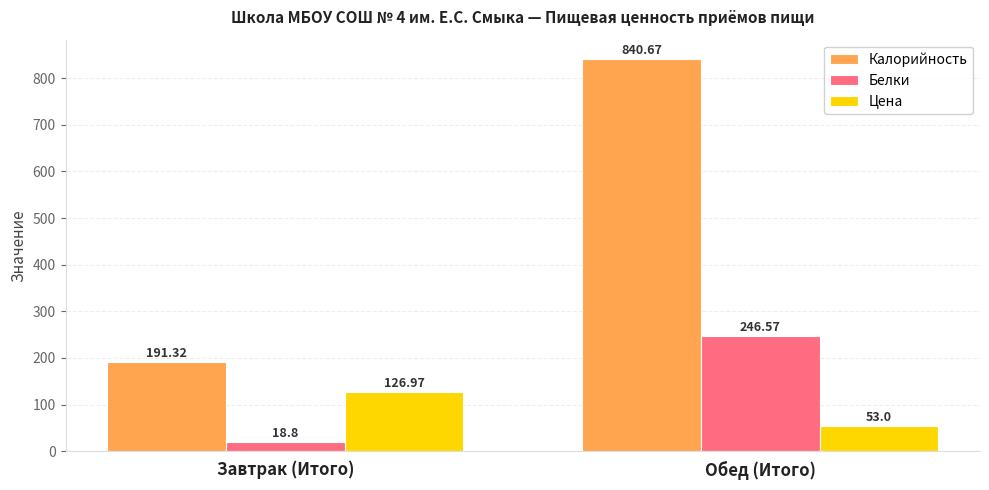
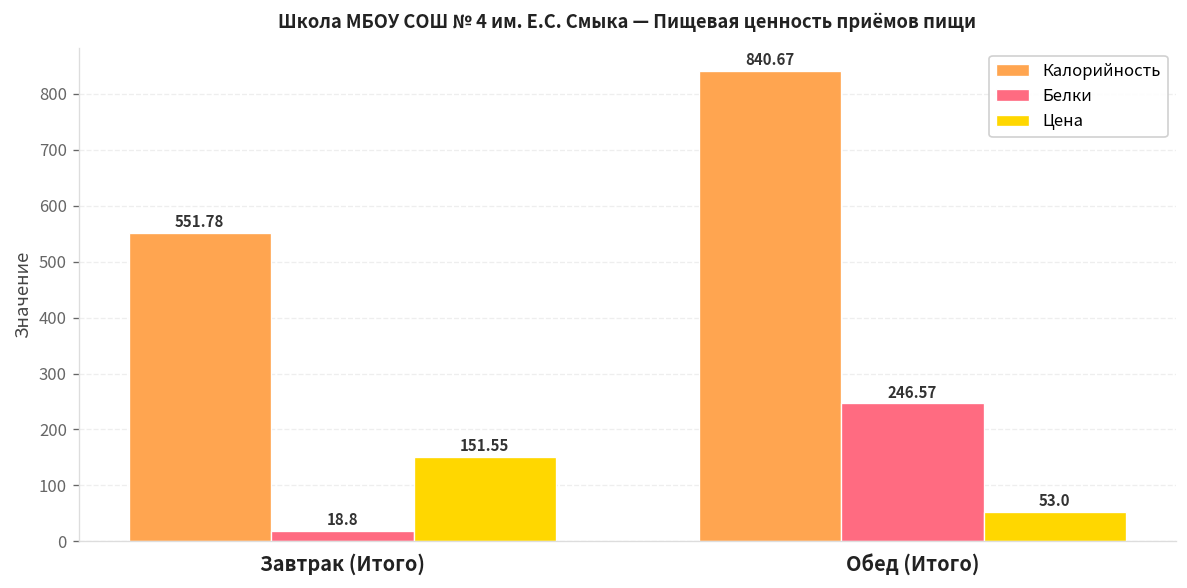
Калорийность, Завтрак (Итого): 191.32 -> 551.78
Цена, Завтрак (Итого): 126.97 -> 151.55
